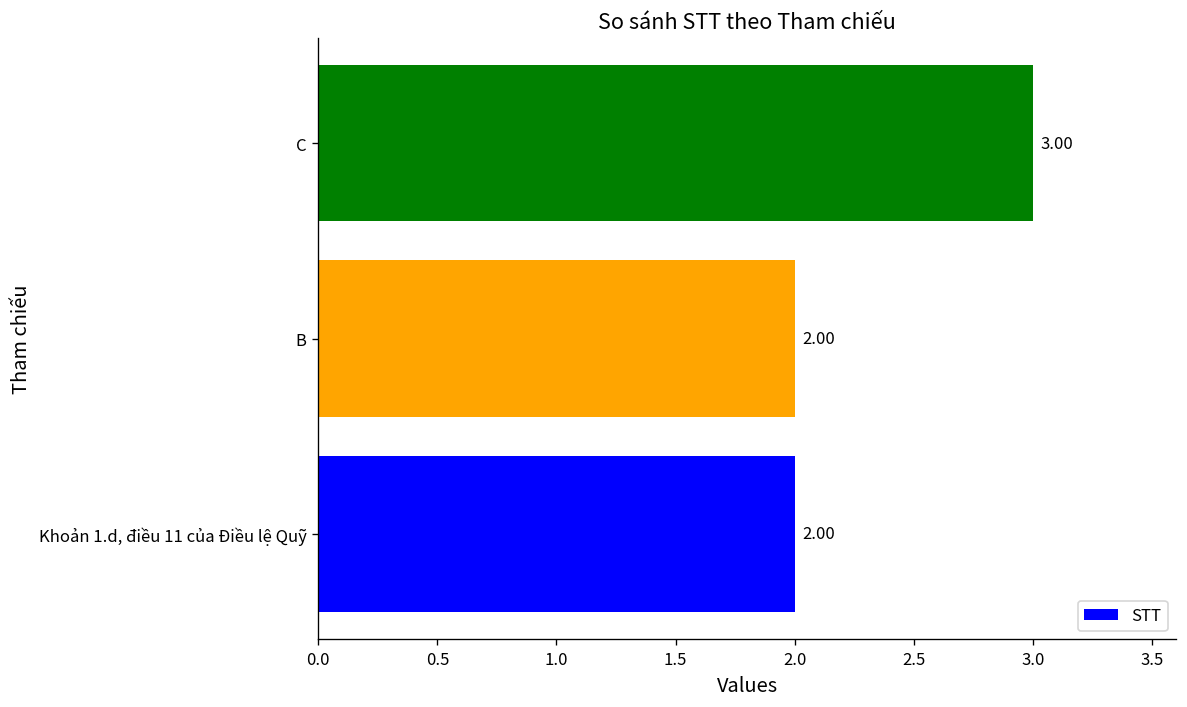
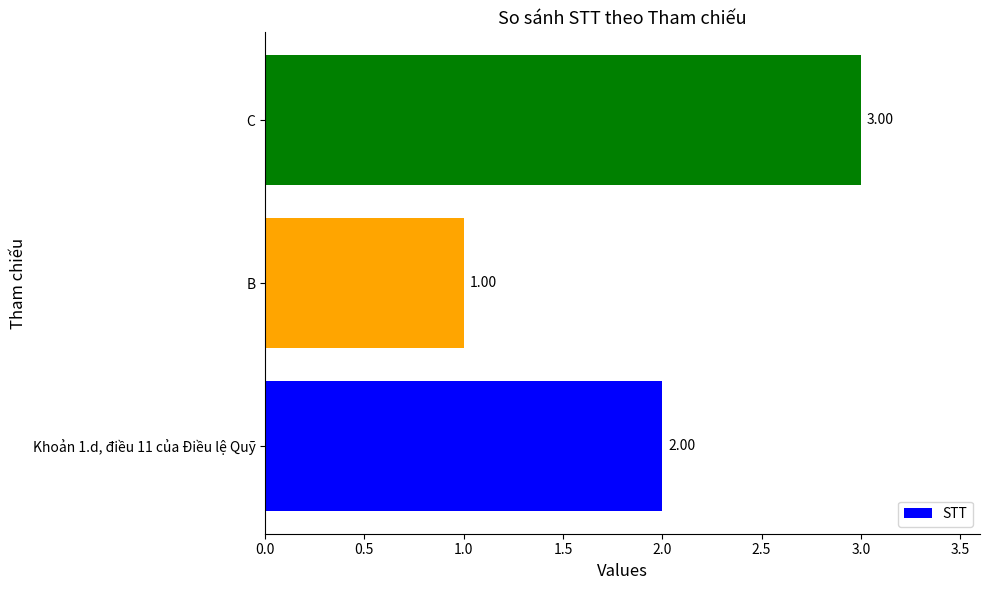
B: 2.00 -> 1.00
